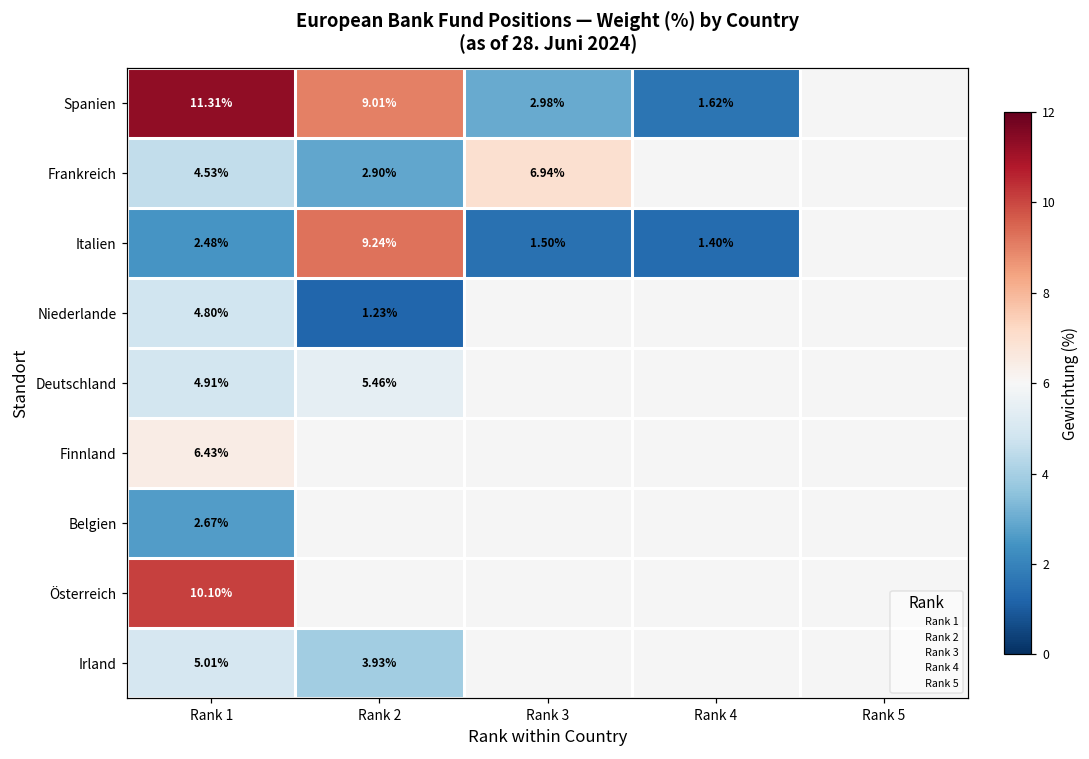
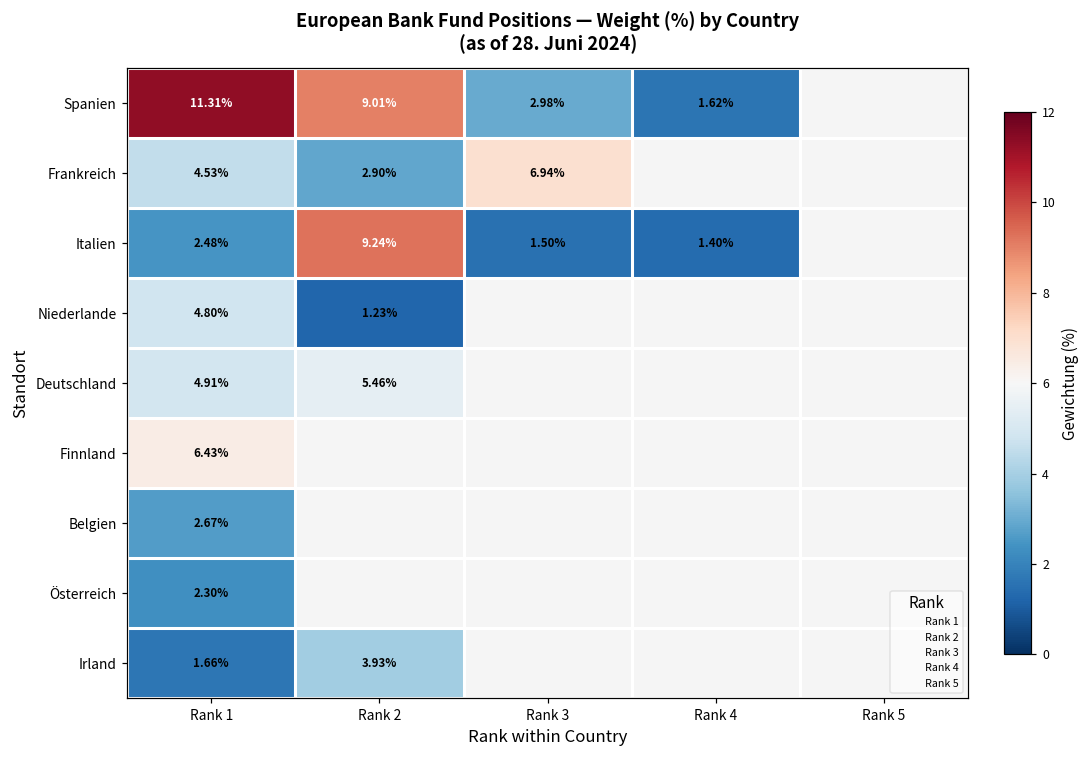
Österreich, Rank 1: 10.10% -> 2.30%
Irland, Rank 1: 5.01% -> 1.66%
